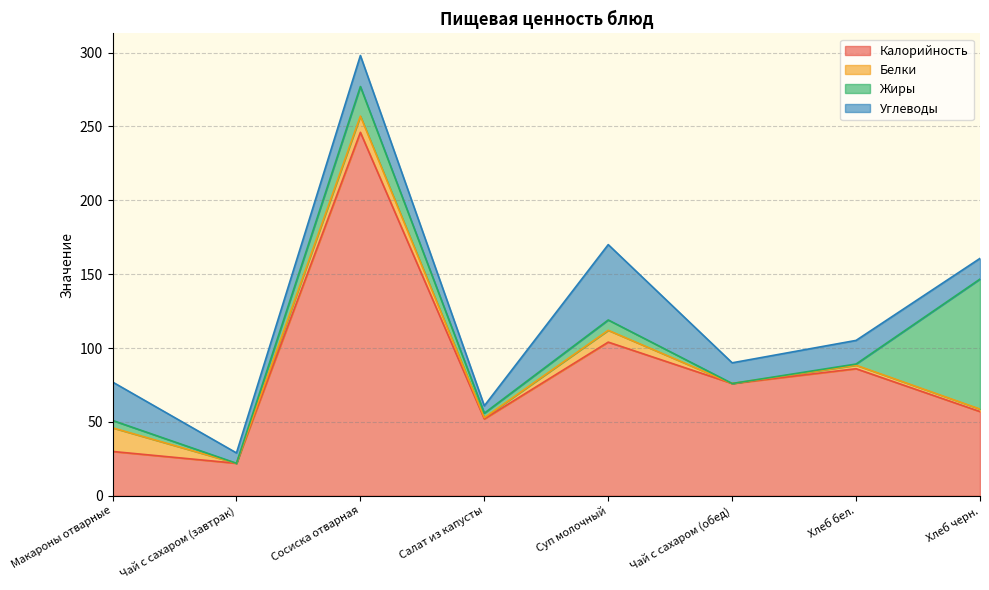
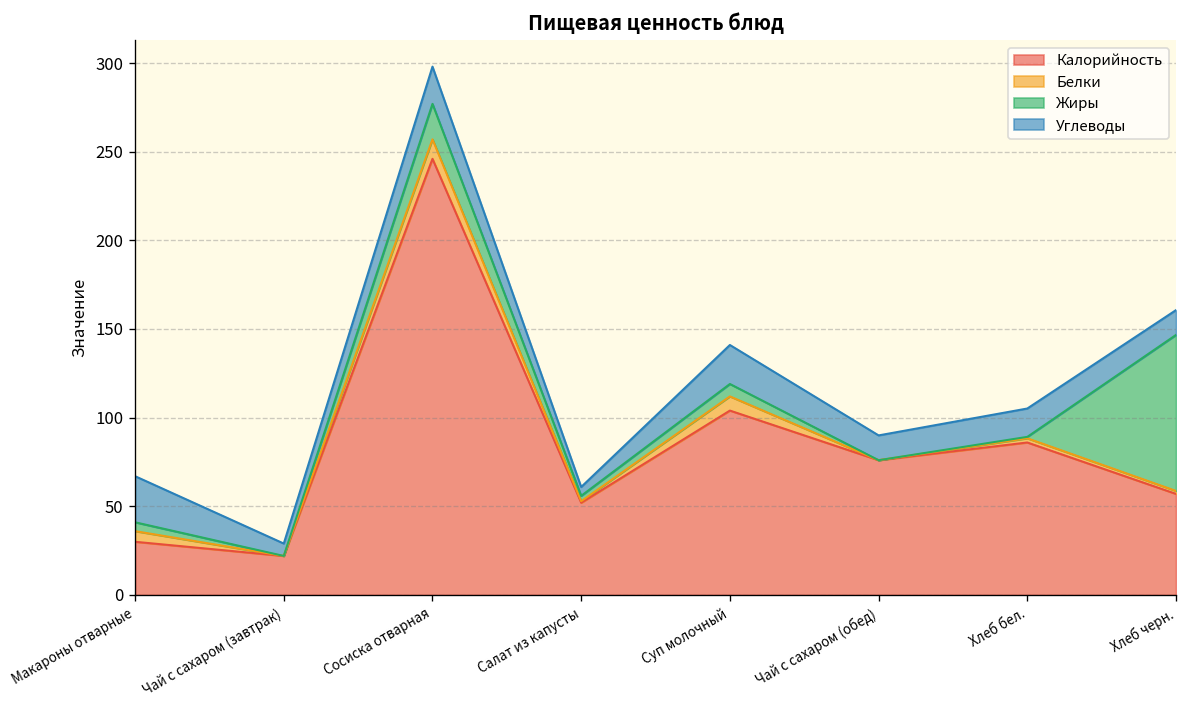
Белки, Макароны отварные: 16 -> 6
Углеводы, Суп молочный: 51 -> 22
